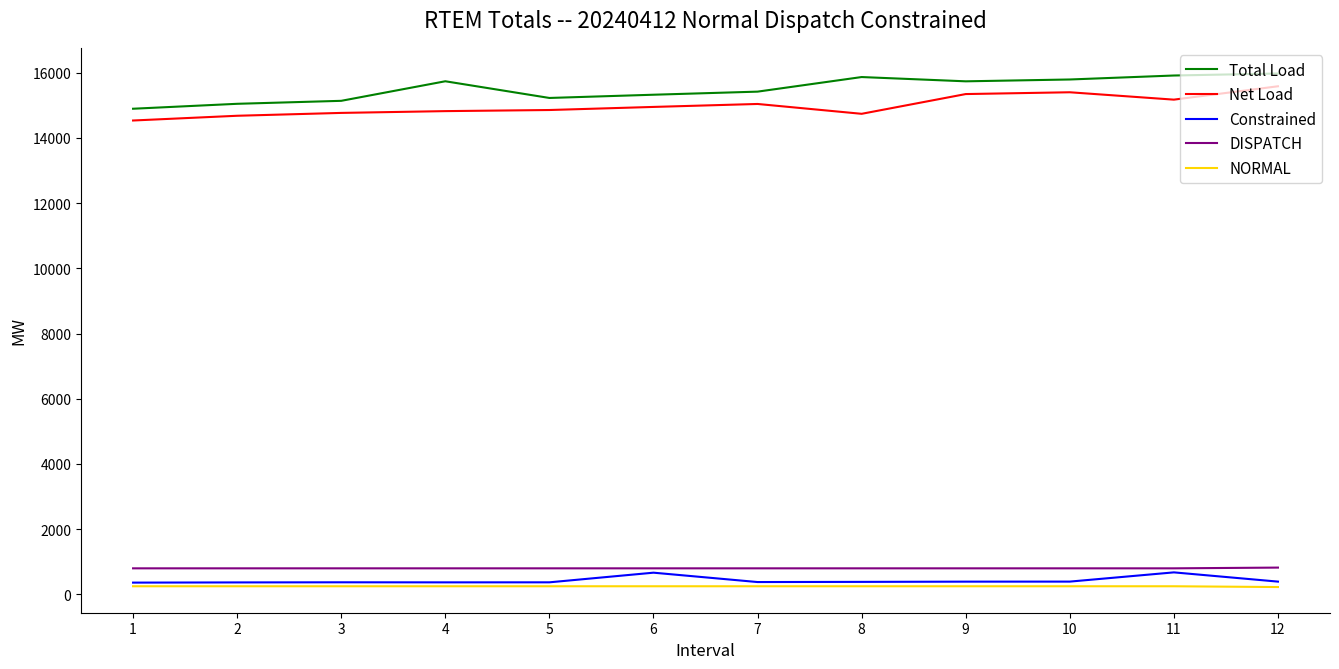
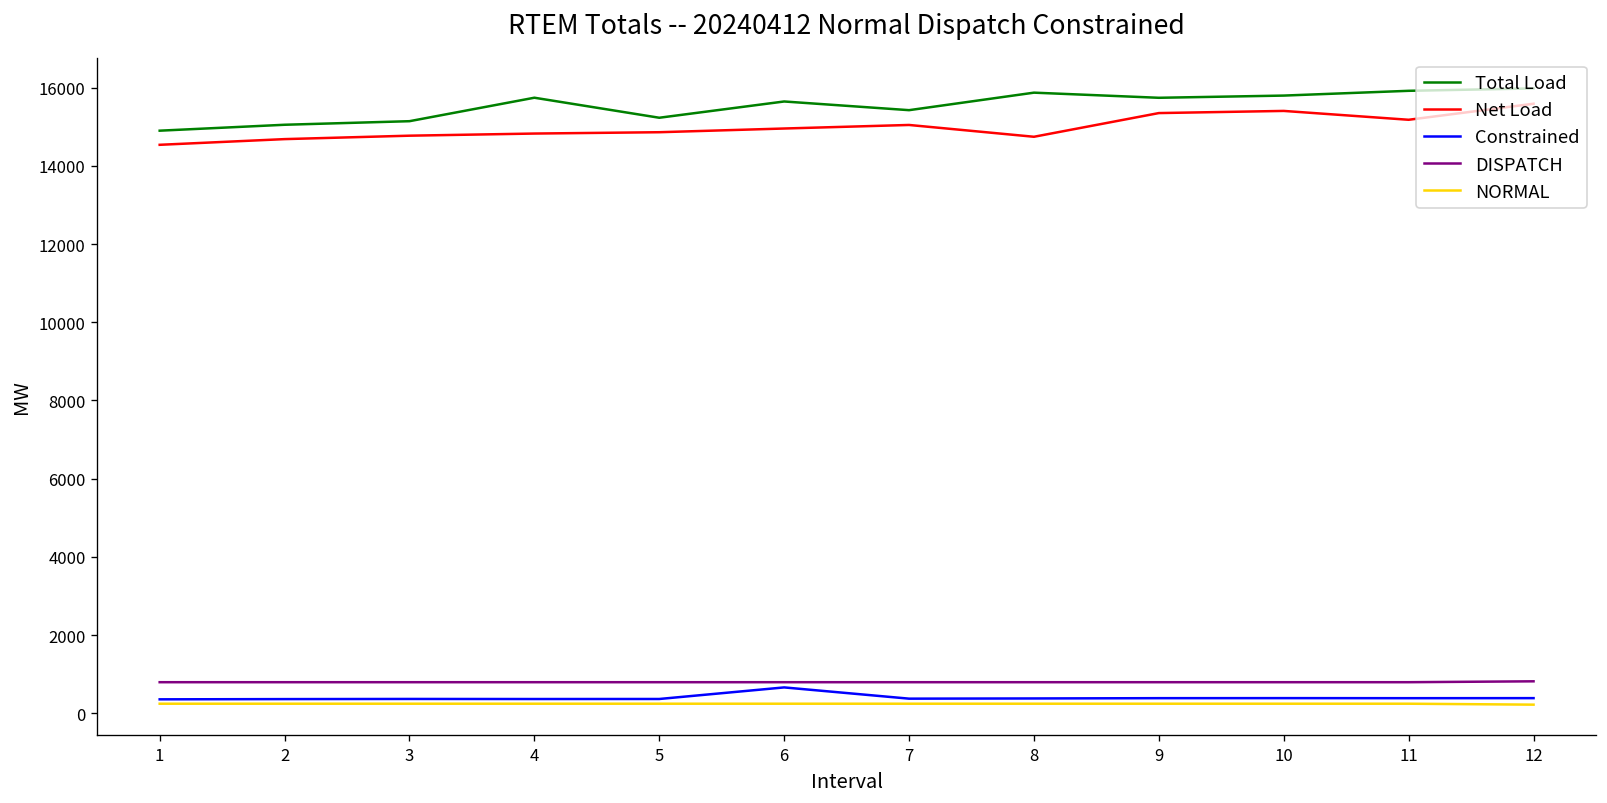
Total Load, 6: 15300 -> 15600
Constrained, 11: 700 -> 400
